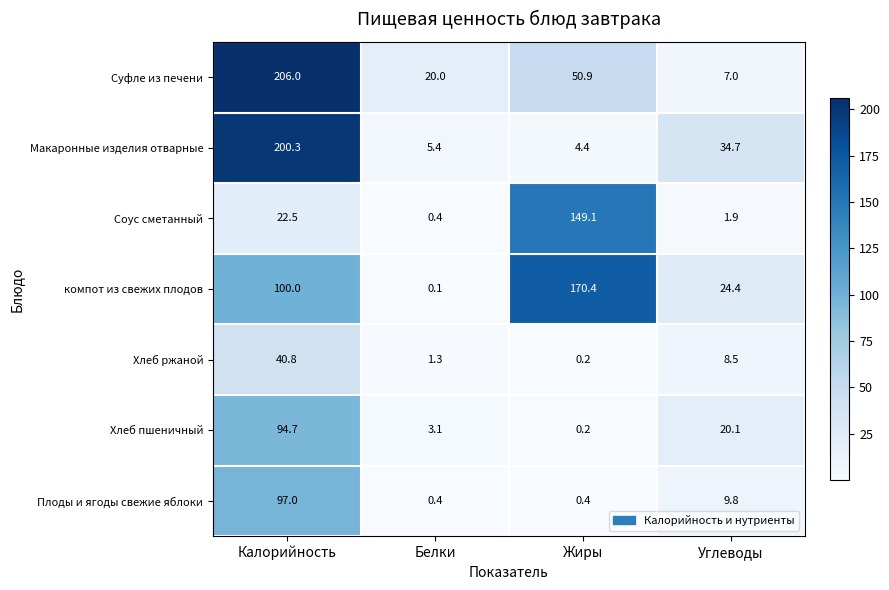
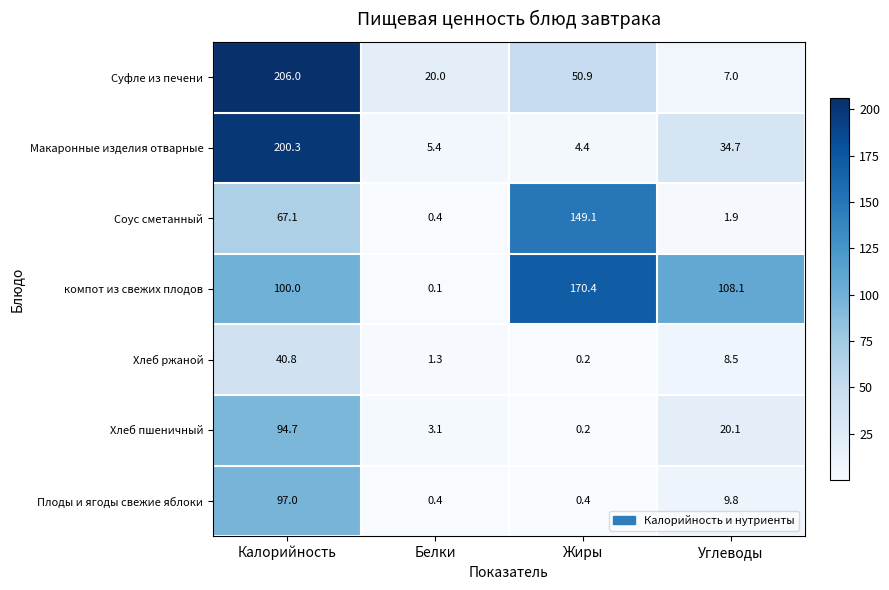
Соус сметанный, Калорийность: 22.5 -> 67.1
компот из свежих плодов, Углеводы: 24.4 -> 108.1
